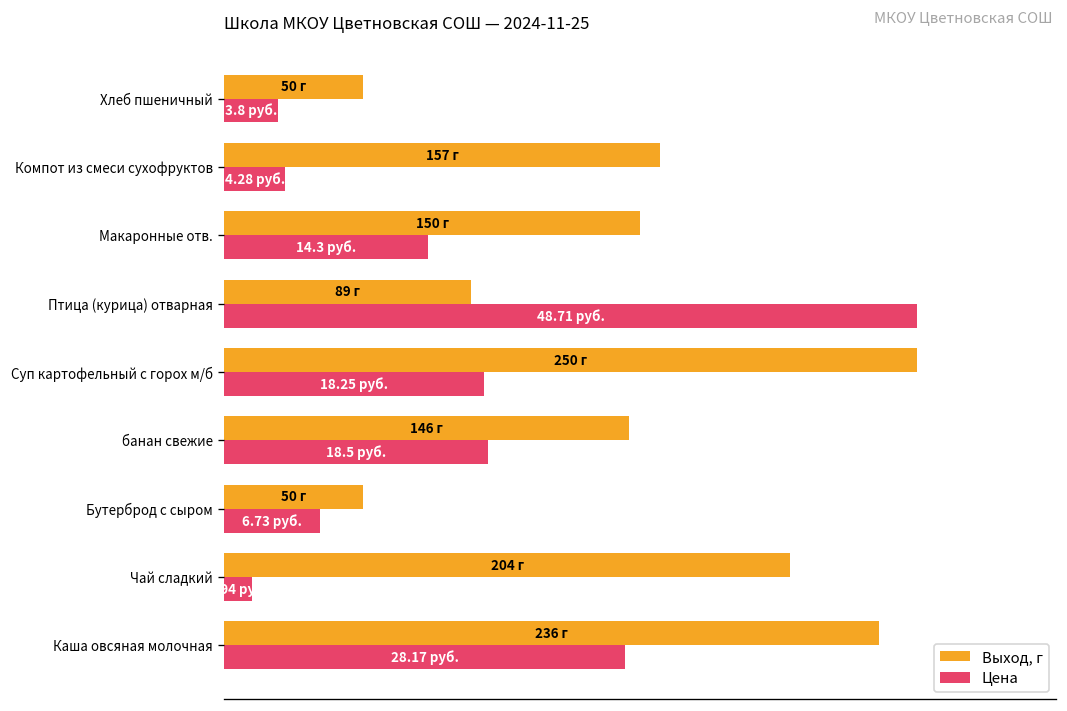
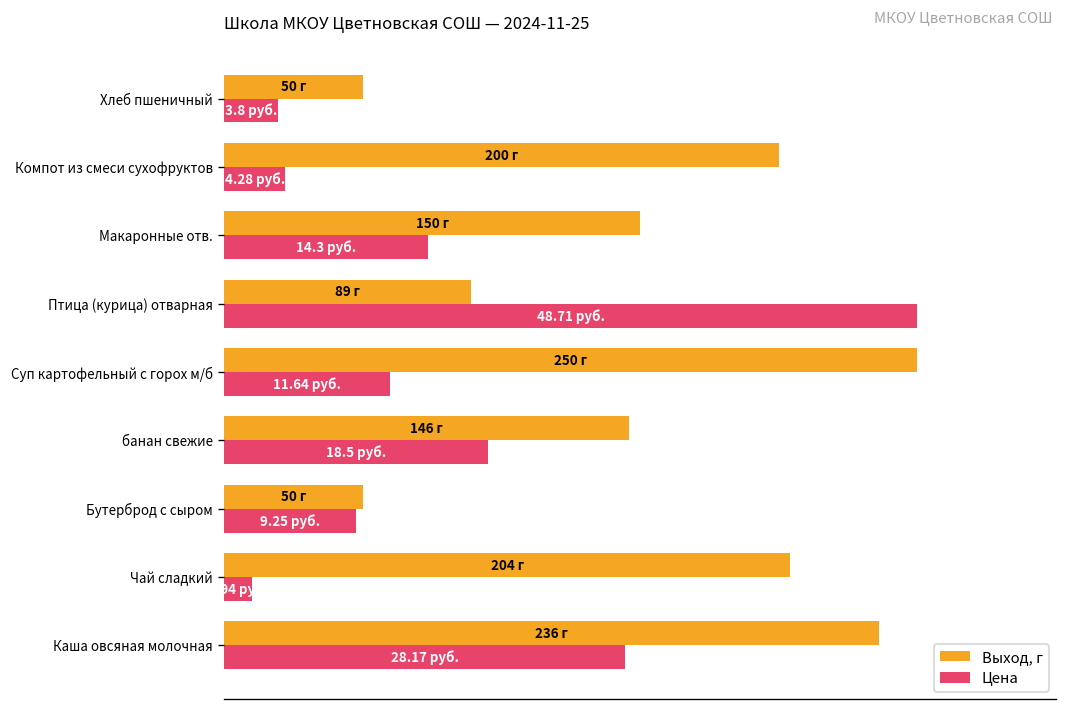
Выход, г, Компот из смеси сухофруктов: 157 -> 200
Цена, Суп картофельный с горох м/б: 18.25 -> 11.64
Цена, Бутерброд с сыром: 6.73 -> 9.25
